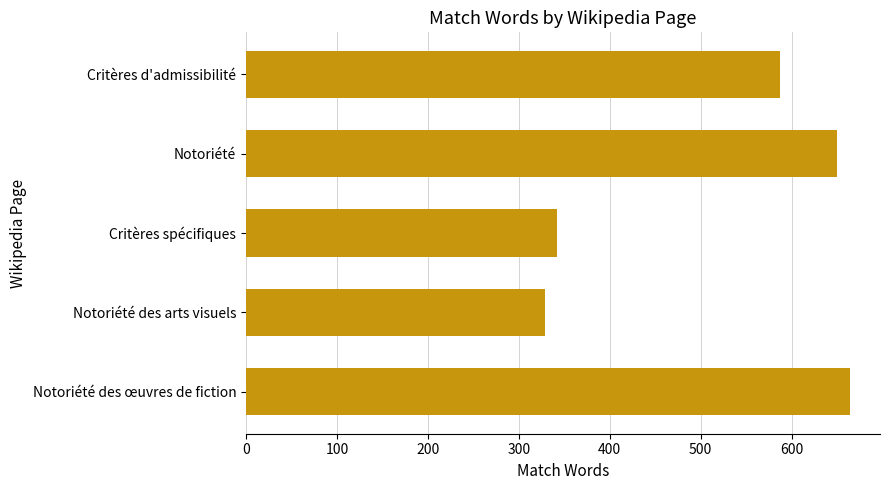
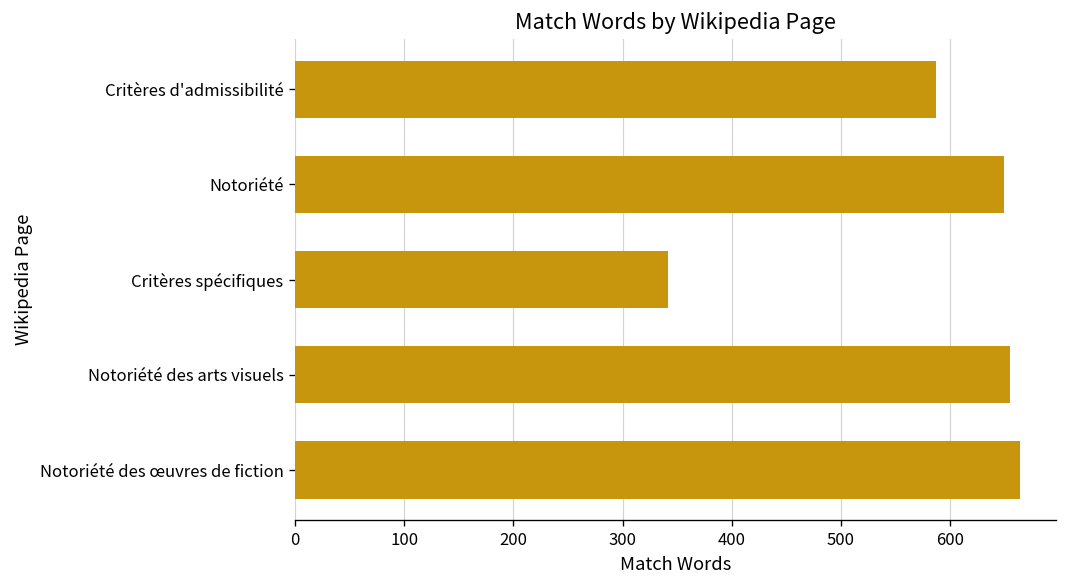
Notoriété des arts visuels: 330 -> 660
